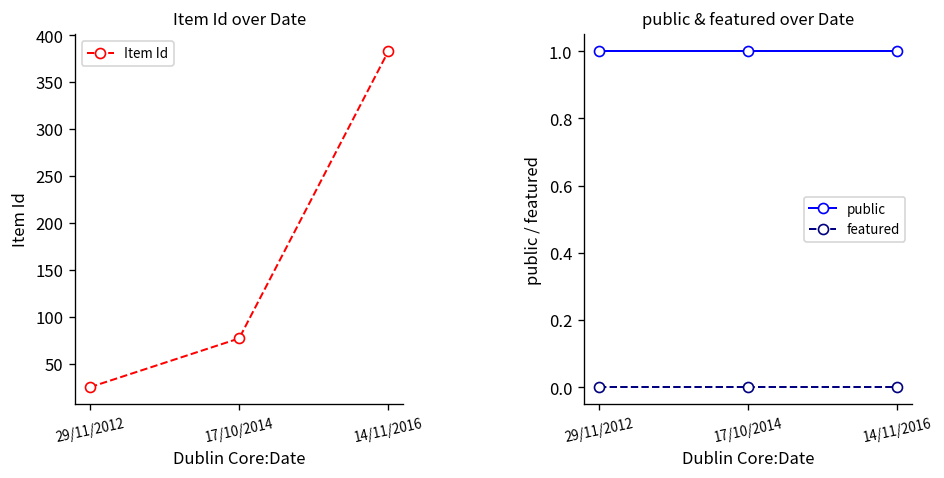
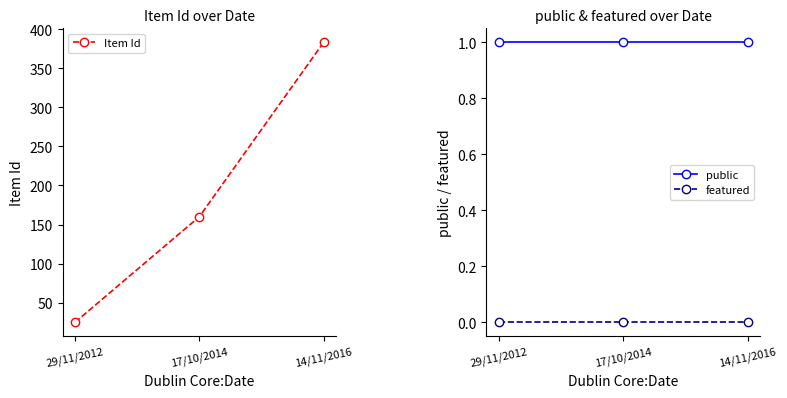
Item Id over Date, 17/10/2014: 80 -> 160
